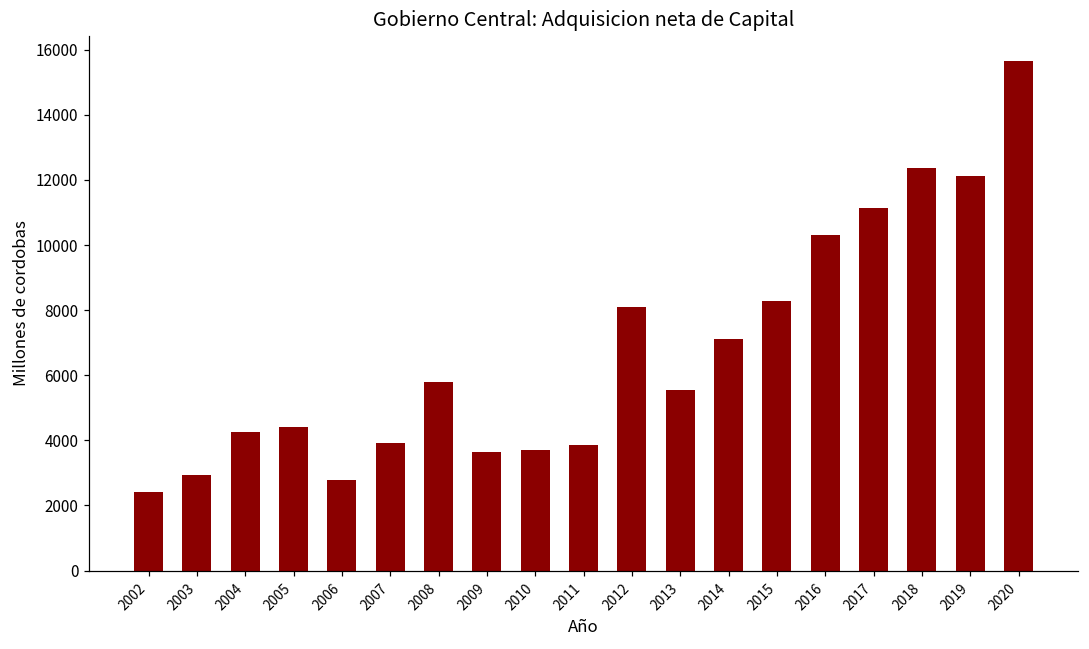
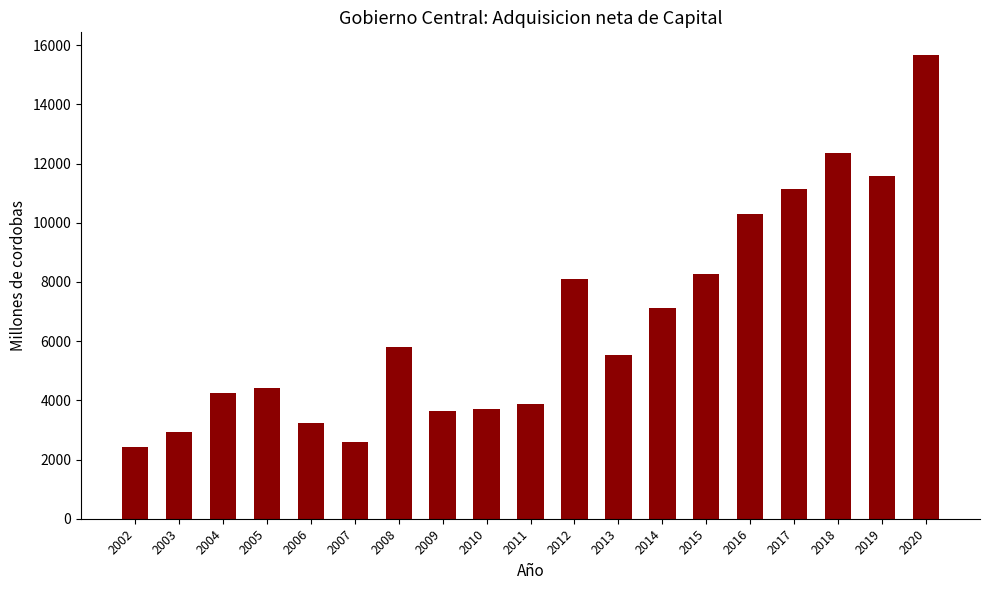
2006: 2800 -> 3200
2007: 3900 -> 2600
2019: 12100 -> 11600
